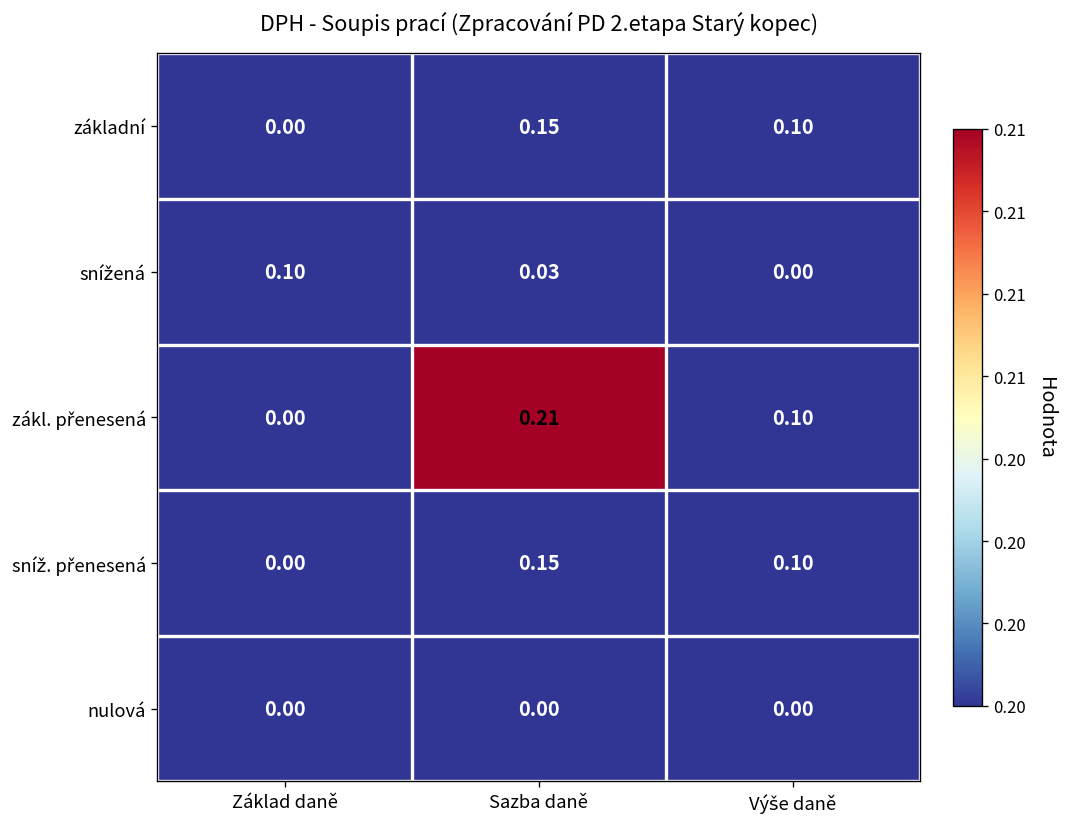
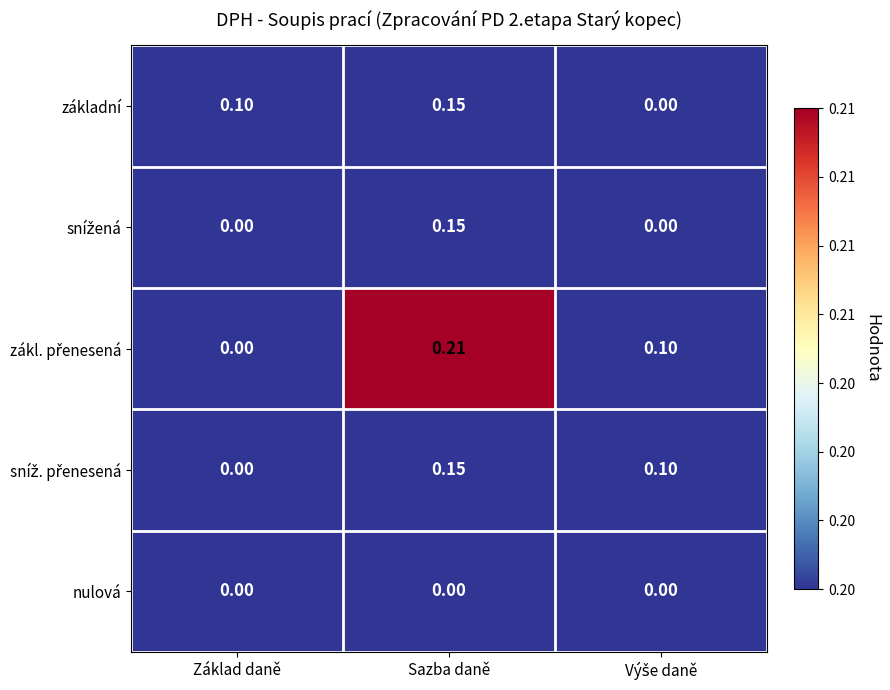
základní, Základ daně: 0.00 -> 0.10
základní, Výše daně: 0.10 -> 0.00
snížená, Základ daně: 0.10 -> 0.00
snížená, Sazba daně: 0.03 -> 0.15
